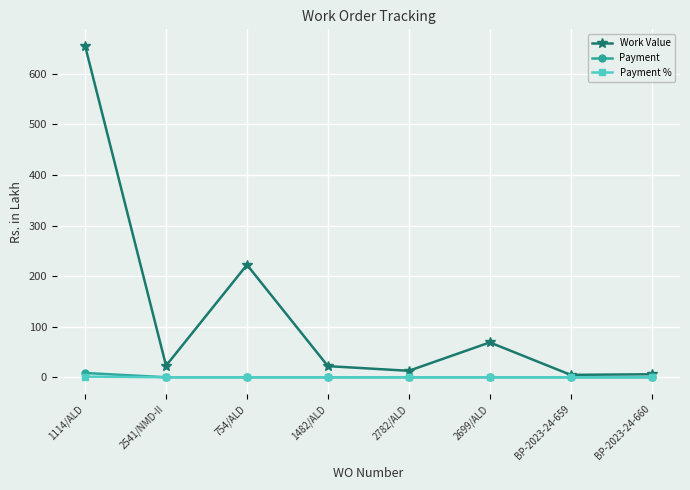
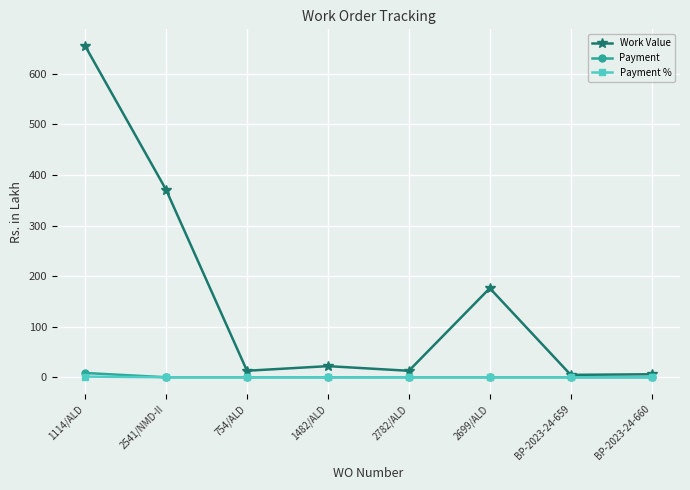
Work Value, 2541/NMD-II: 20 -> 370
Work Value, 754/ALD: 220 -> 10
Work Value, 2699/ALD: 70 -> 180
